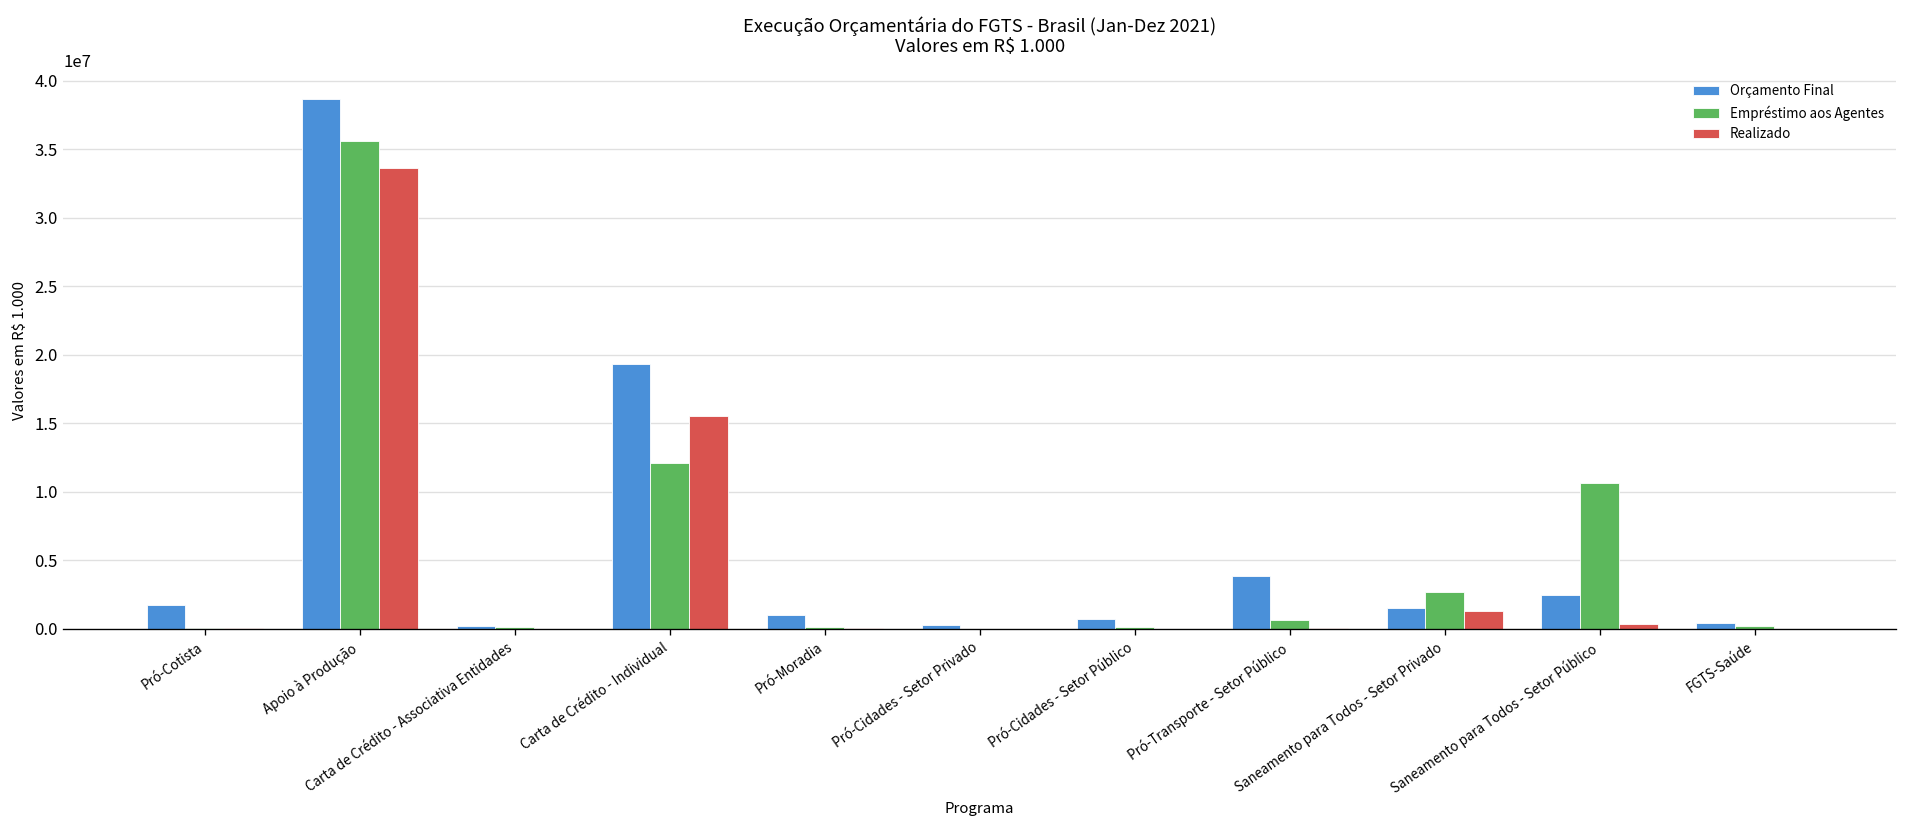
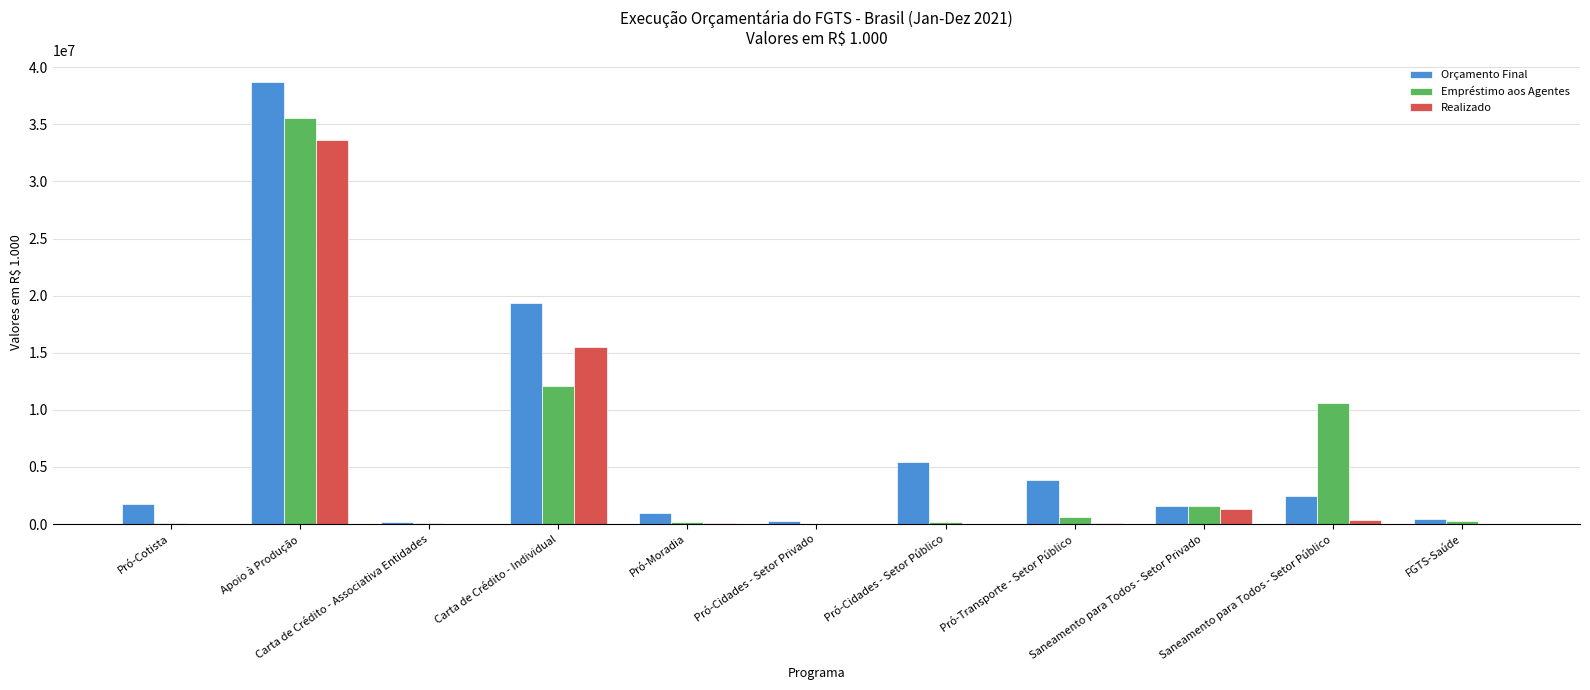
Orçamento Final, Pró-Cidades - Setor Público: 700000 -> 5400000
Empréstimo aos Agentes, Saneamento para Todos - Setor Privado: 2700000 -> 1600000
